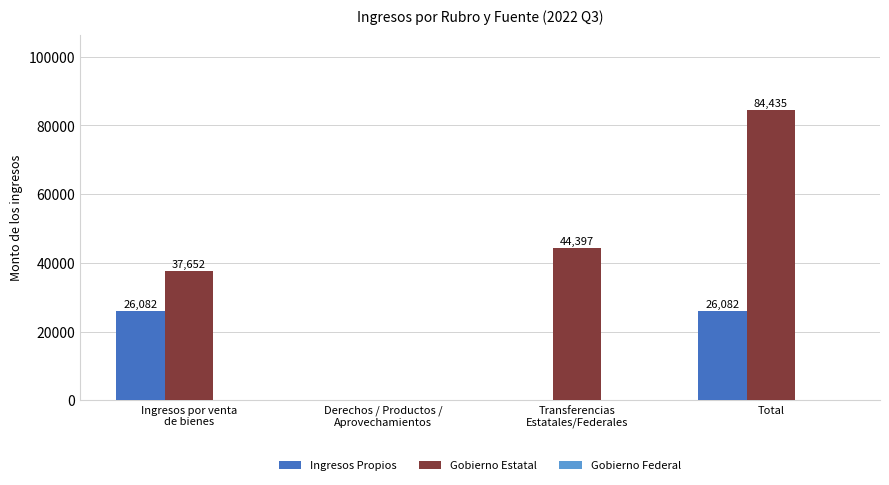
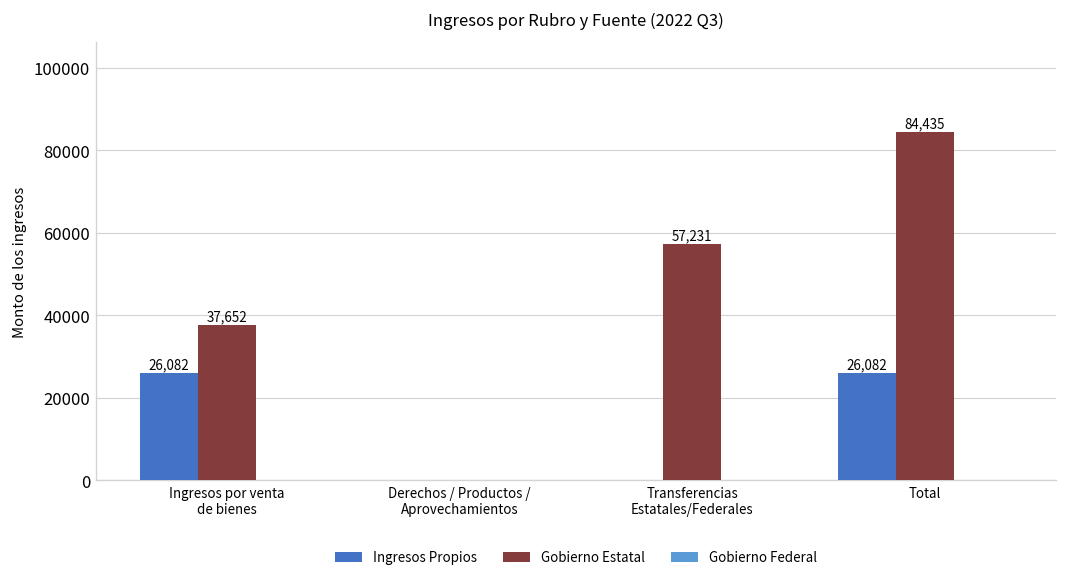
Gobierno Estatal, Transferencias Estatales/Federales: 44,397 -> 57,231
